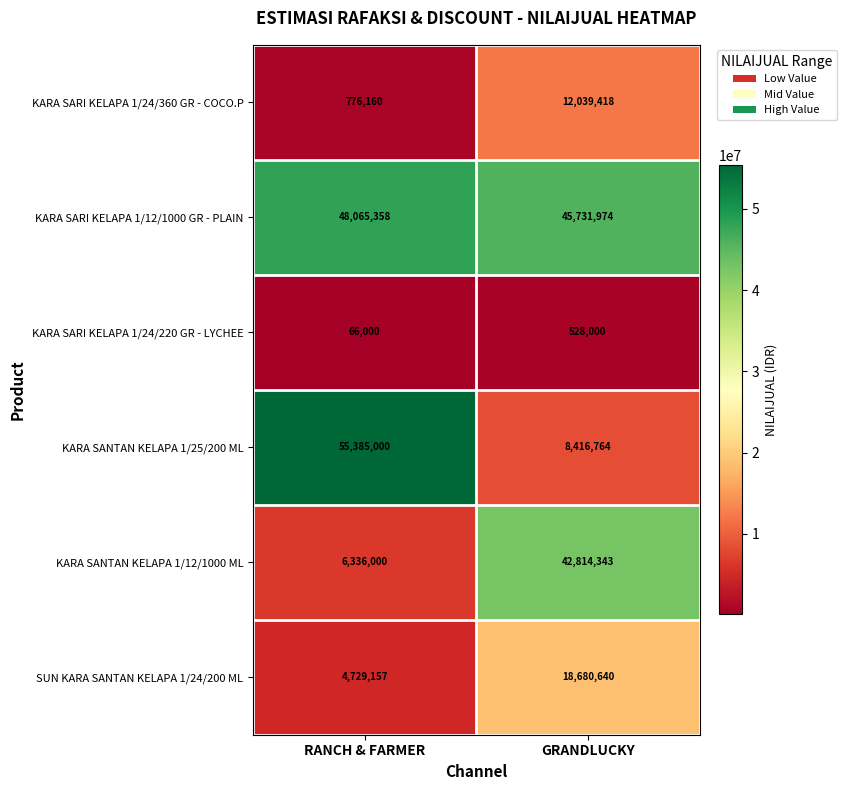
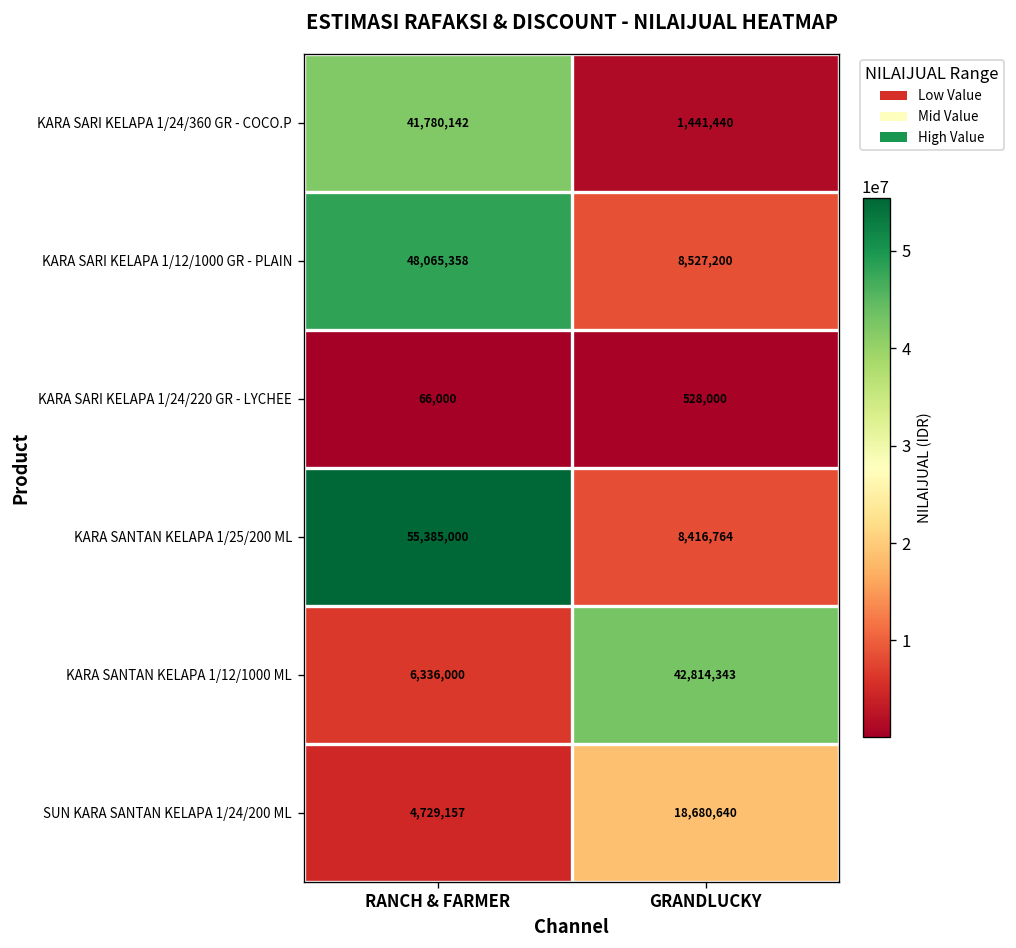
KARA SARI KELAPA 1/24/360 GR - COCO.P, RANCH & FARMER: 776,160 -> 41,780,142
KARA SARI KELAPA 1/24/360 GR - COCO.P, GRANDLUCKY: 12,039,418 -> 1,441,440
KARA SARI KELAPA 1/12/1000 GR - PLAIN, GRANDLUCKY: 45,731,974 -> 8,527,200
